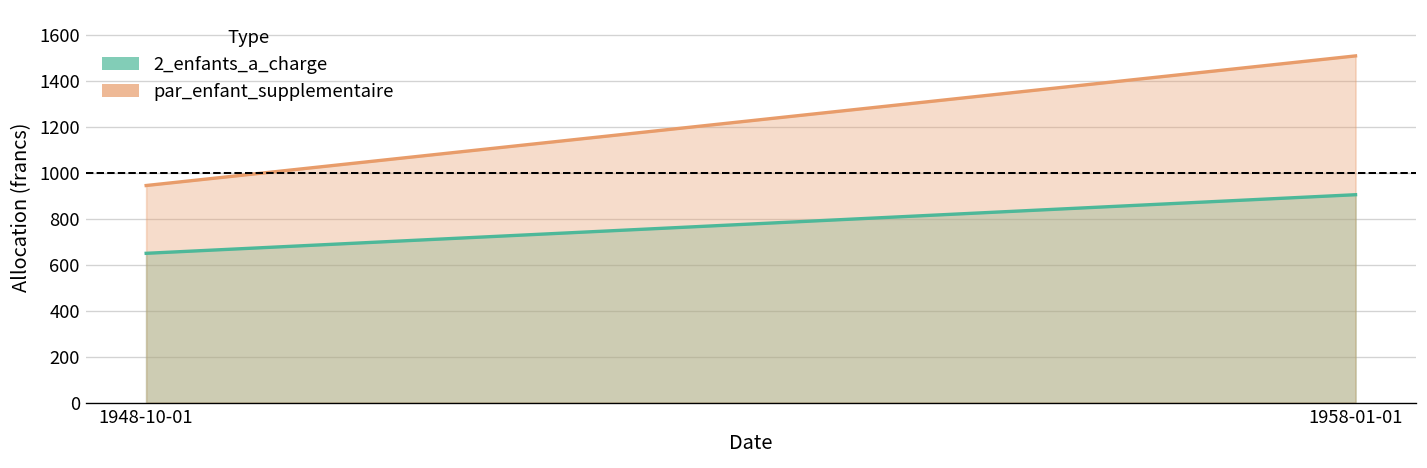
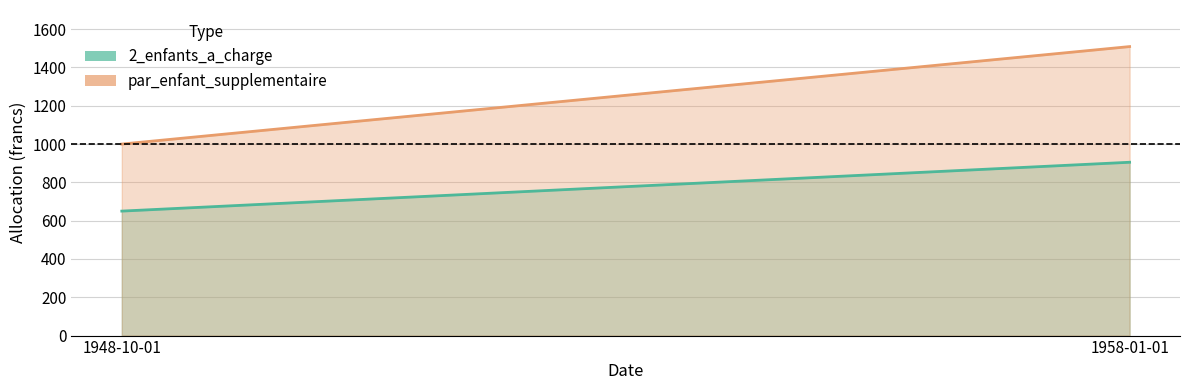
par_enfant_supplementaire, 1948-10-01: 950 -> 1000
